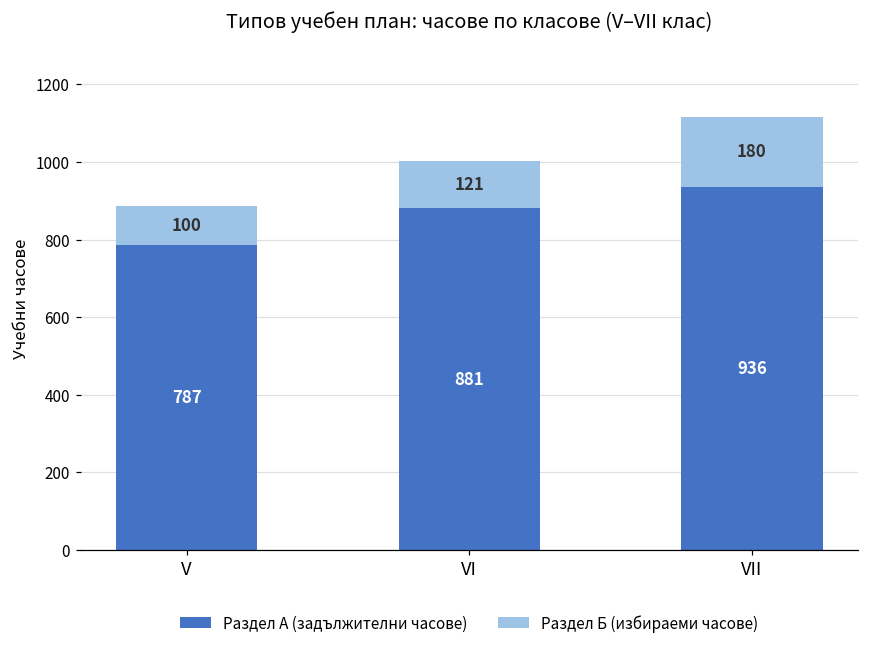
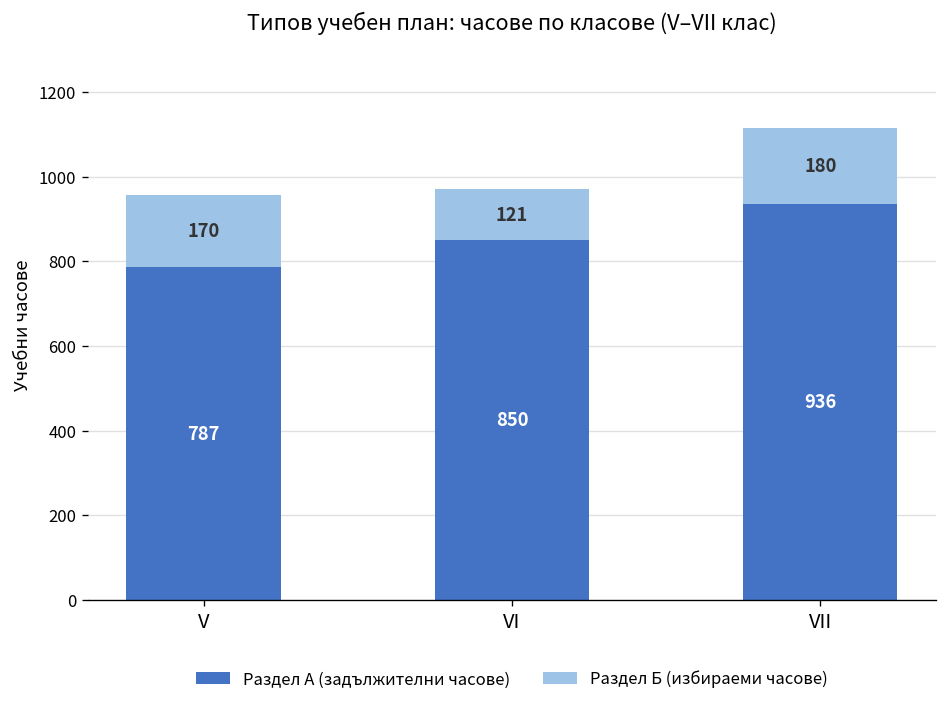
Раздел Б (избираеми часове), V: 100 -> 170
Раздел А (задължителни часове), VI: 881 -> 850
